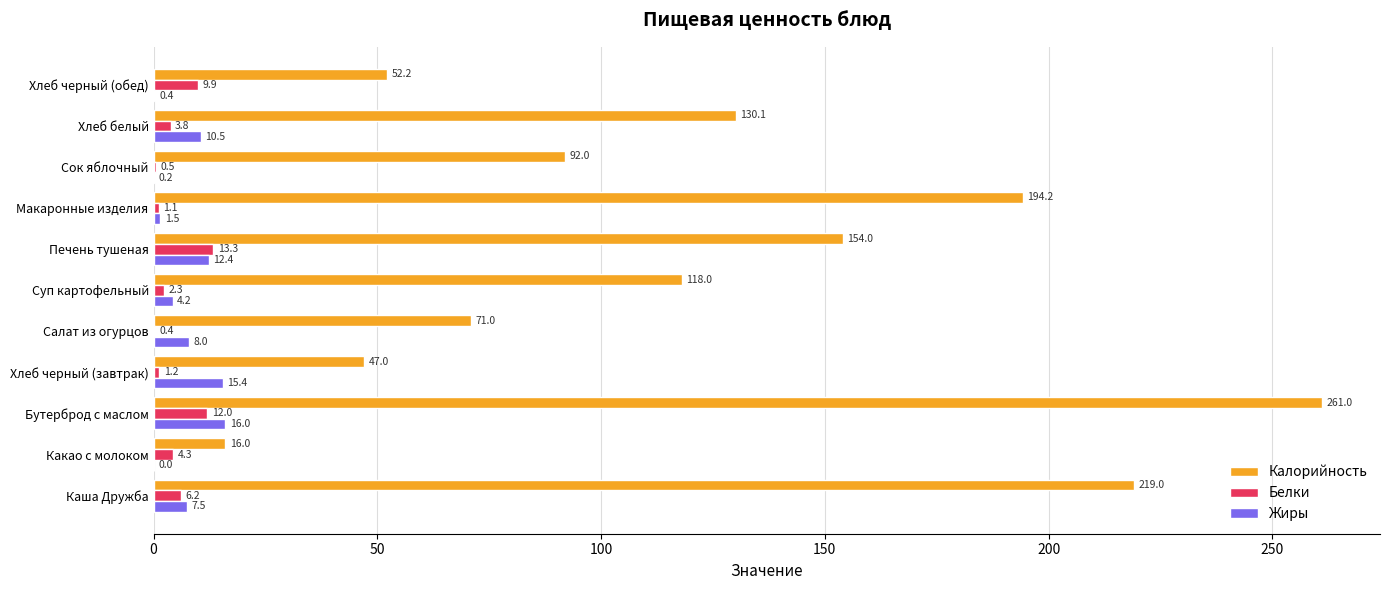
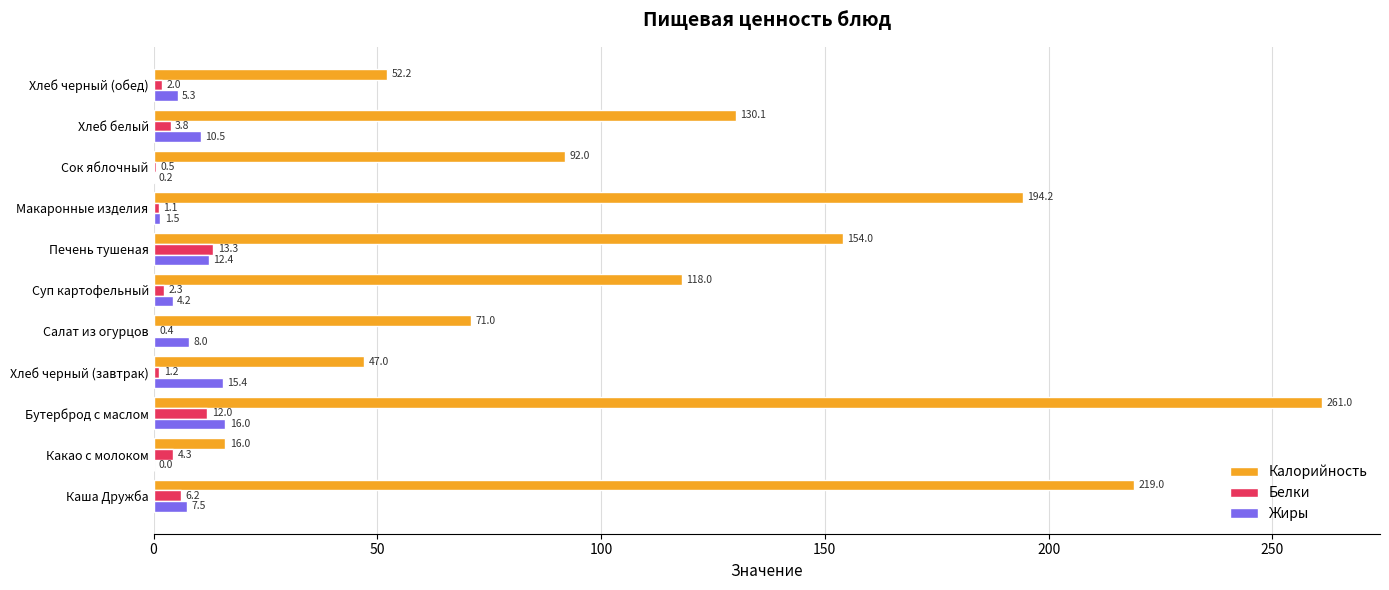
Белки, Хлеб черный (обед): 9.9 -> 2.0
Жиры, Хлеб черный (обед): 0.4 -> 5.3
